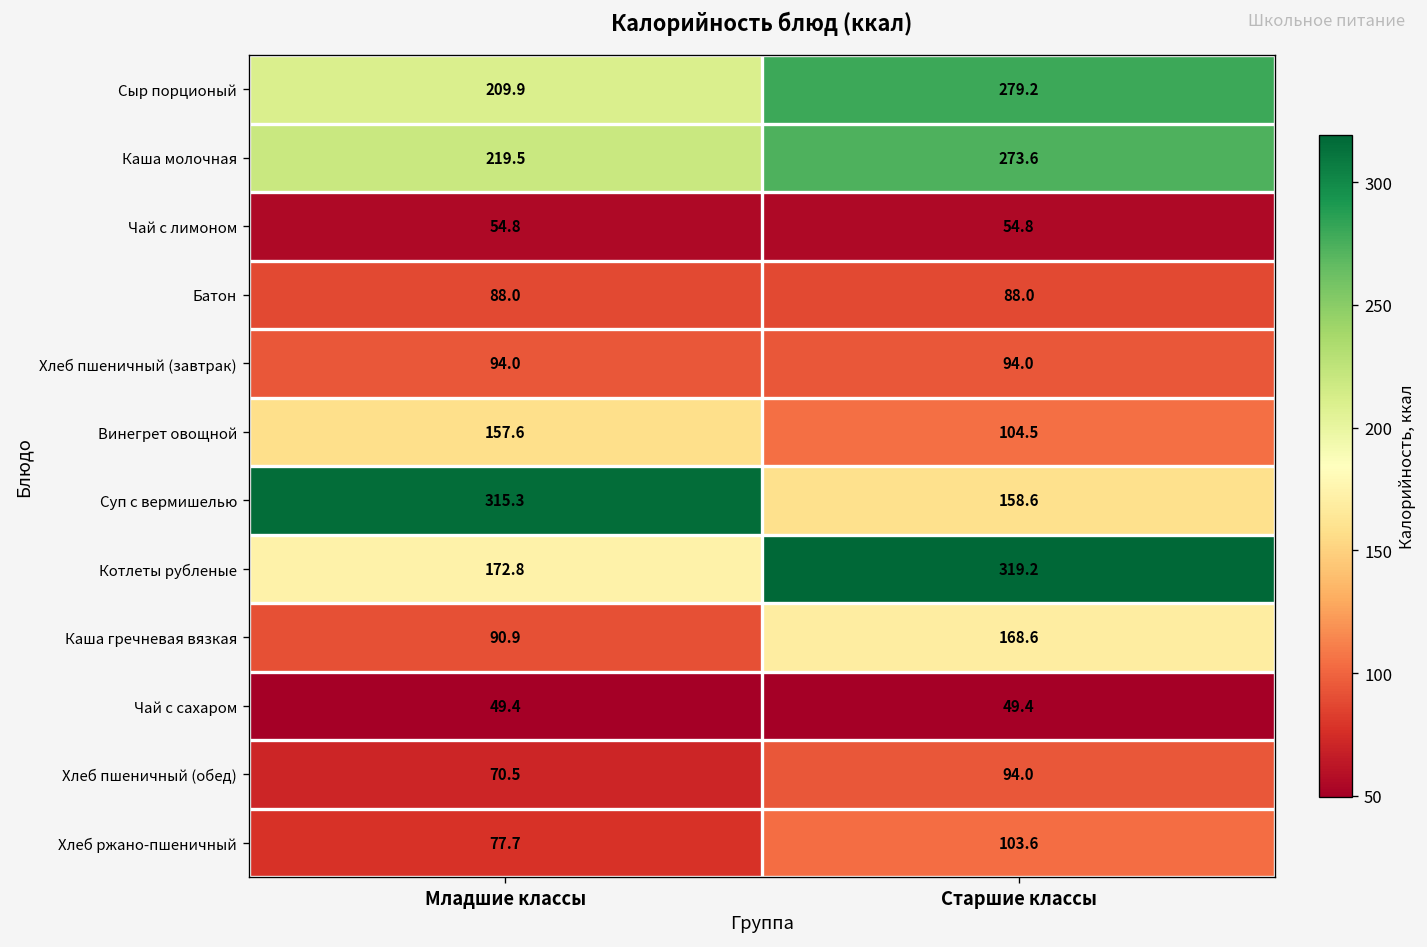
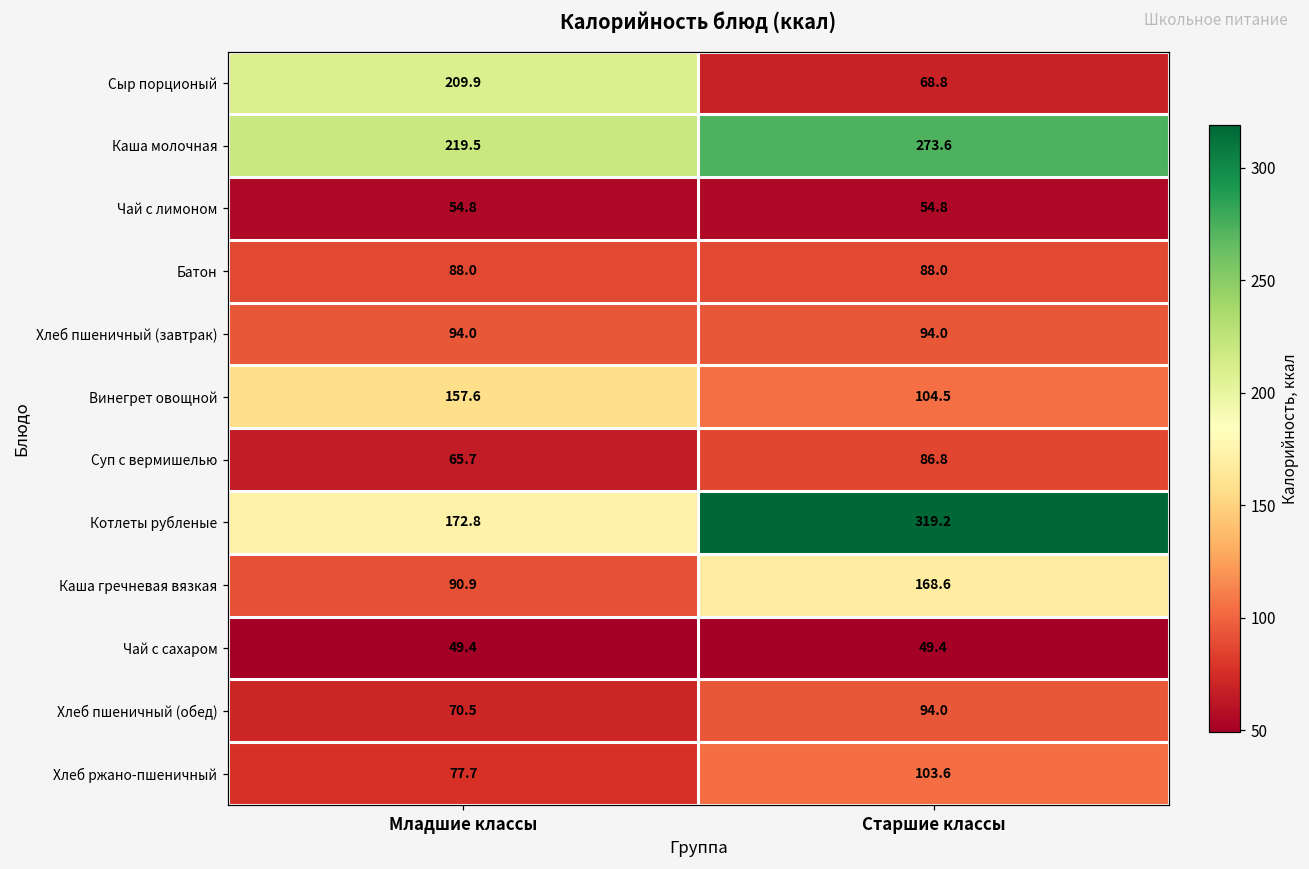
Сыр порционый, Старшие классы: 279.2 -> 68.8
Суп с вермишелью, Младшие классы: 315.3 -> 65.7
Суп с вермишелью, Старшие классы: 158.6 -> 86.8
